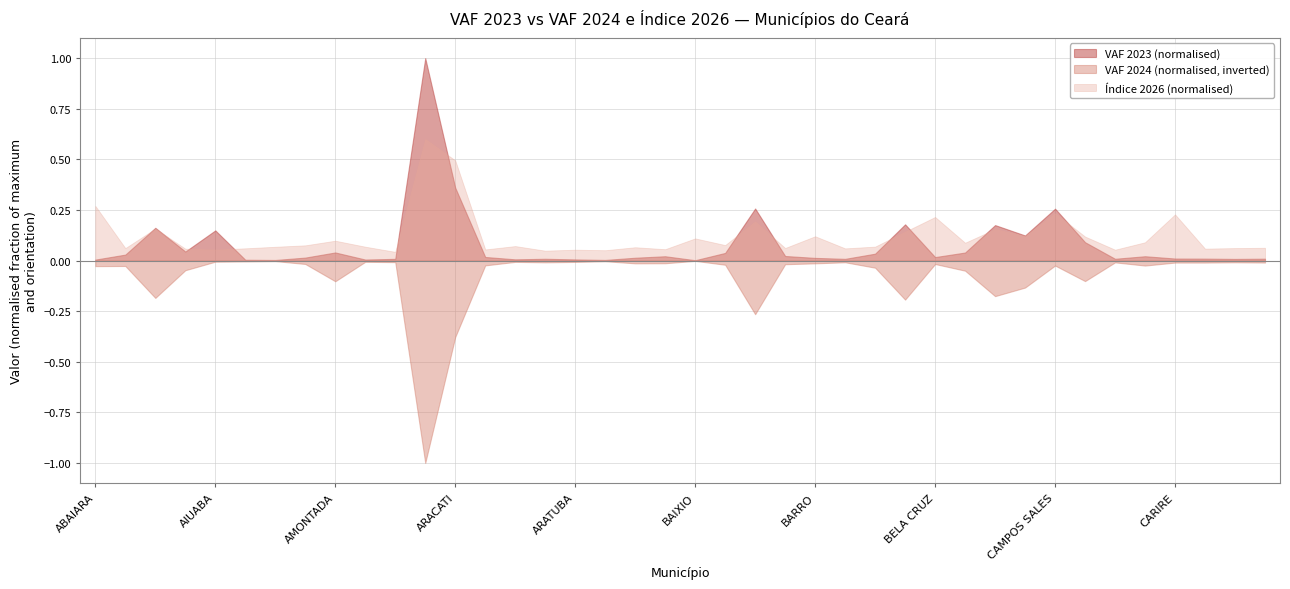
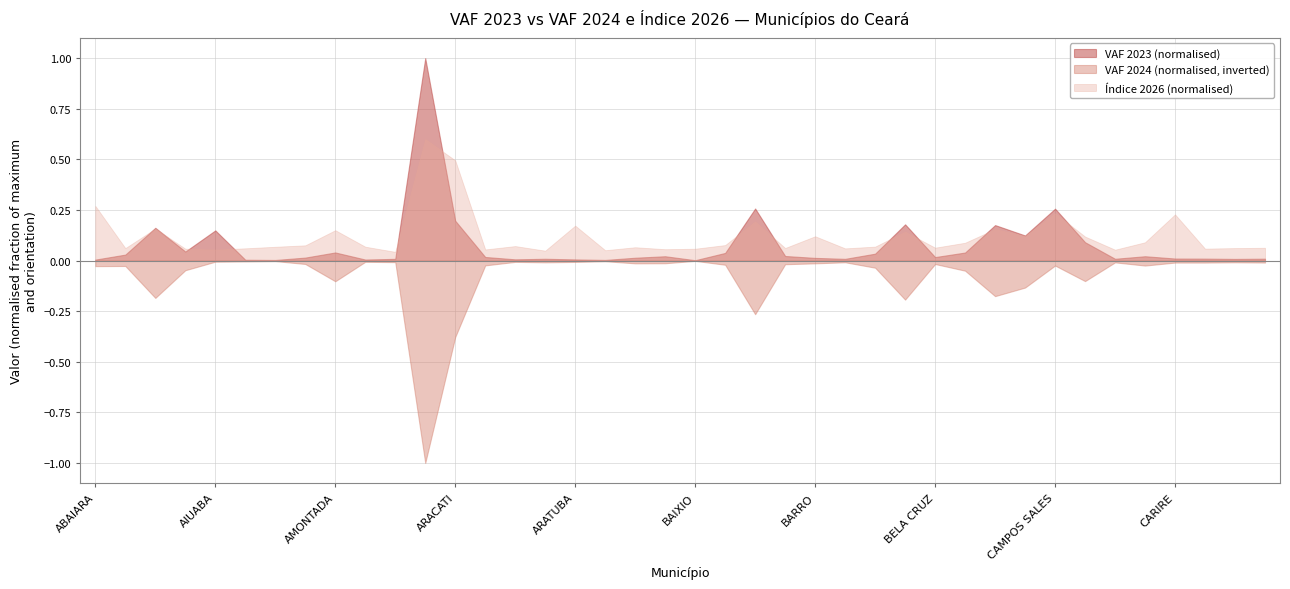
Índice 2026 (normalised), AMONTADA: 0.10 -> 0.15
VAF 2023 (normalised), ARACATI: 0.36 -> 0.20
Índice 2026 (normalised), ARATUBA: 0.05 -> 0.17
Índice 2026 (normalised), BAIXIO: 0.11 -> 0.06
Índice 2026 (normalised), BELA CRUZ: 0.22 -> 0.06
